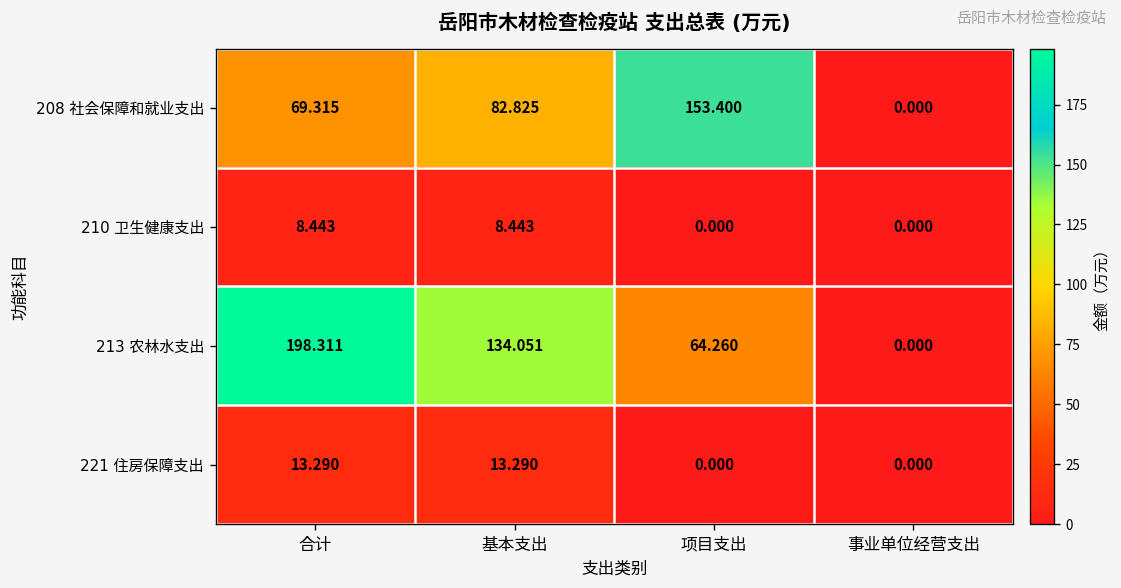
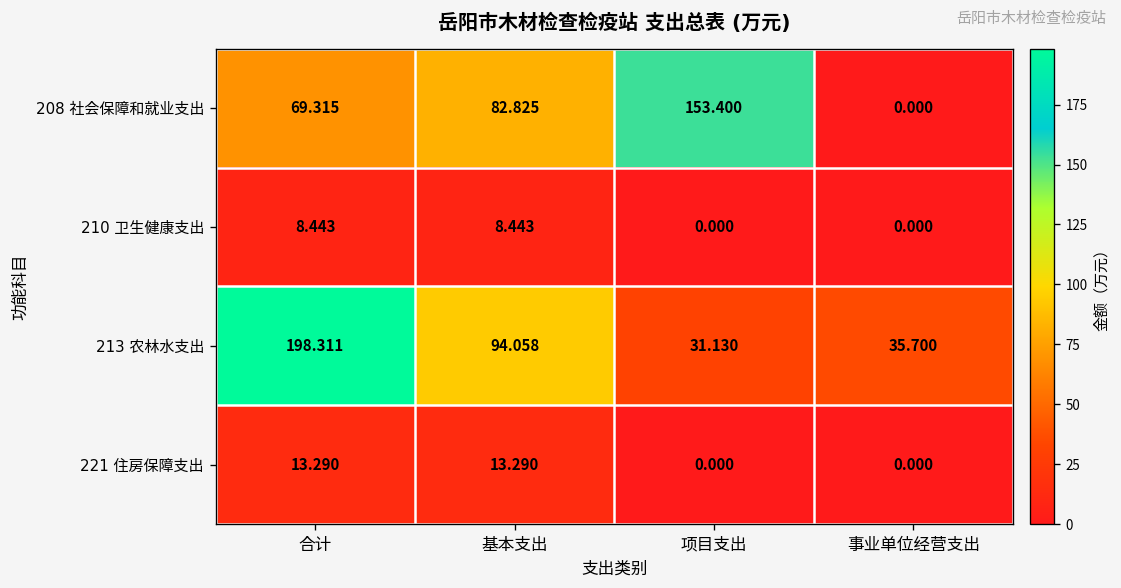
213 农林水支出, 基本支出: 134.051 -> 94.058
213 农林水支出, 项目支出: 64.260 -> 31.130
213 农林水支出, 事业单位经营支出: 0.000 -> 35.700
